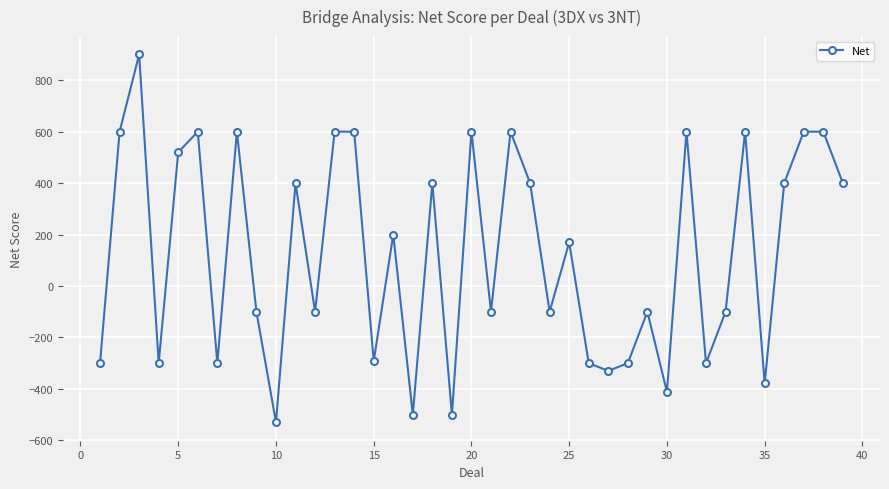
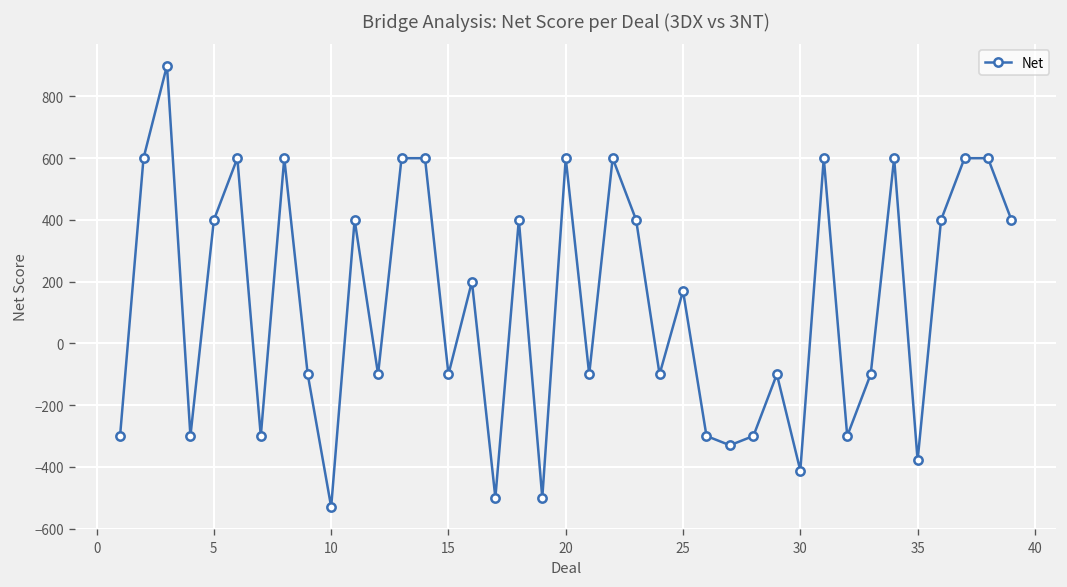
5: 520 -> 400
15: -290 -> -100
